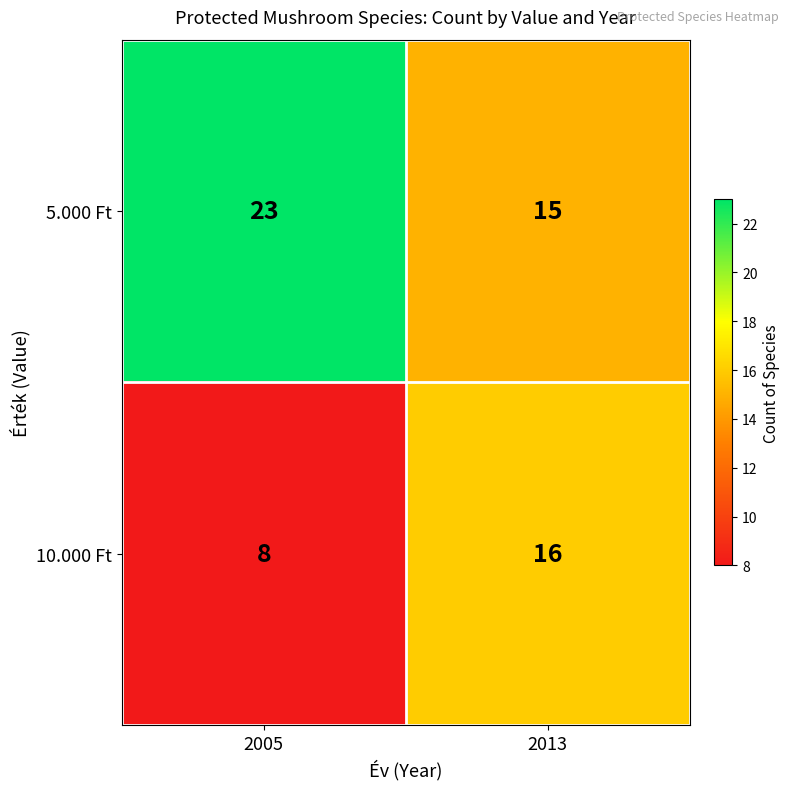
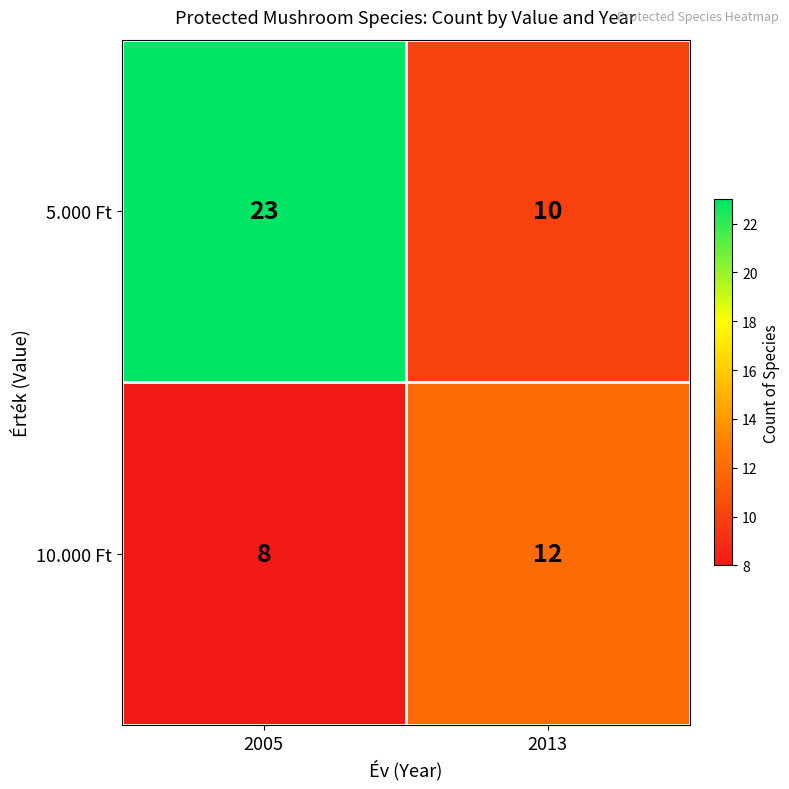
5.000 Ft, 2013: 15 -> 10
10.000 Ft, 2013: 16 -> 12
